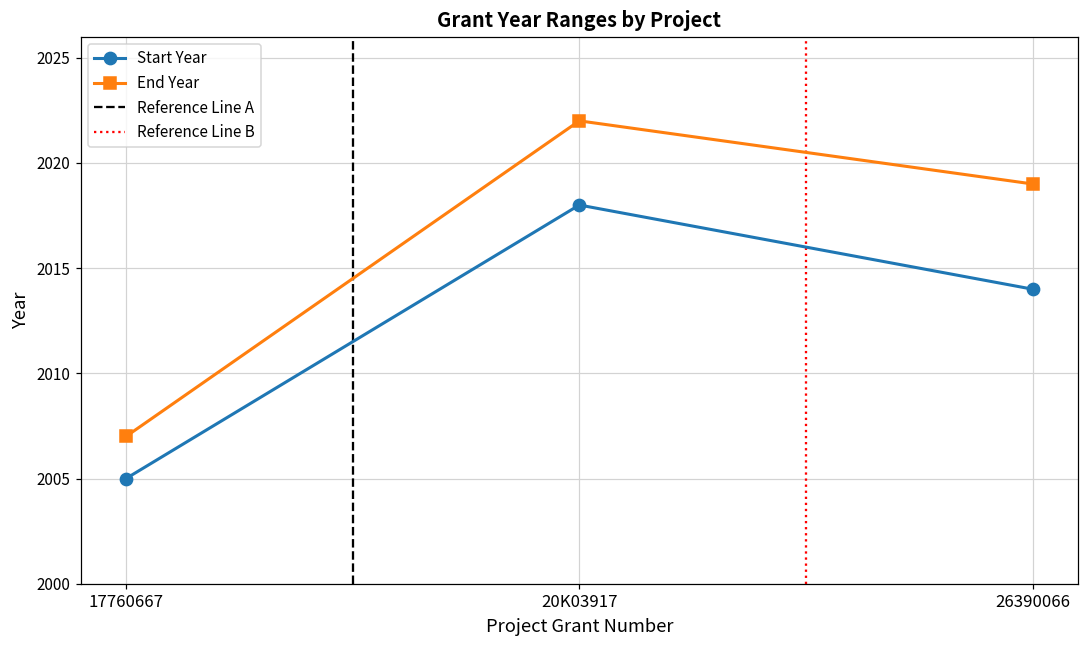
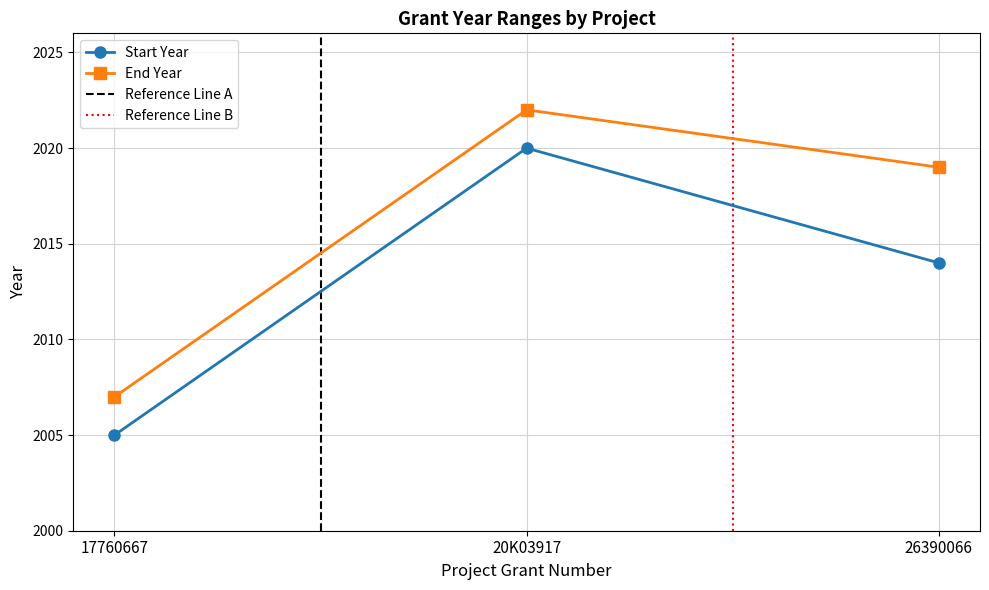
Start Year, 20K03917: 2018 -> 2020
